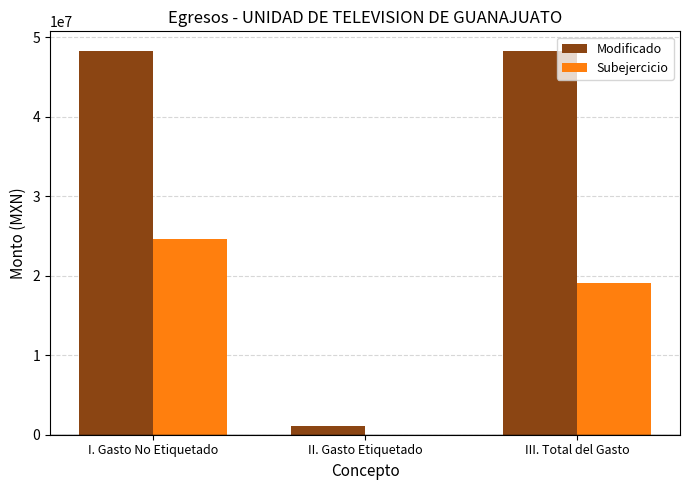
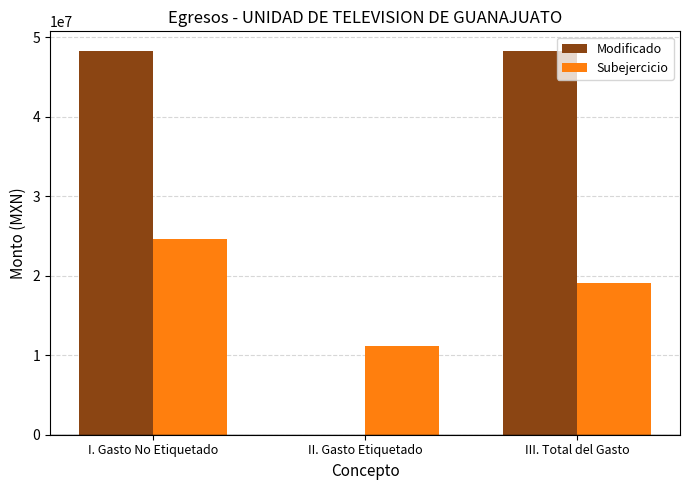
Modificado, II. Gasto Etiquetado: 1000000 -> 0
Subejercicio, II. Gasto Etiquetado: 0 -> 11000000
